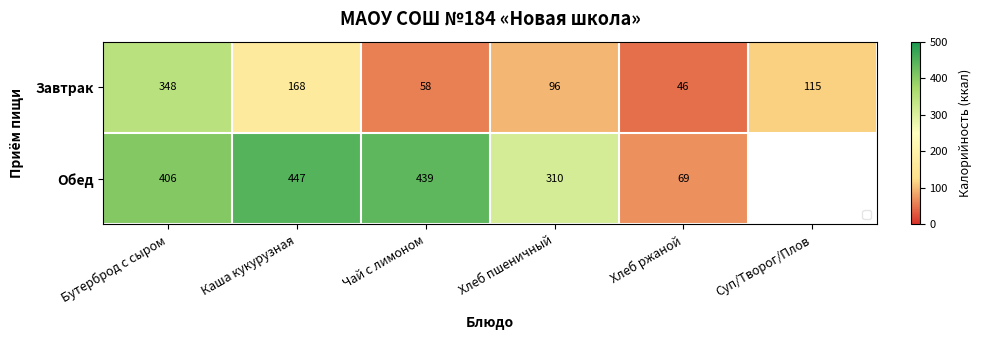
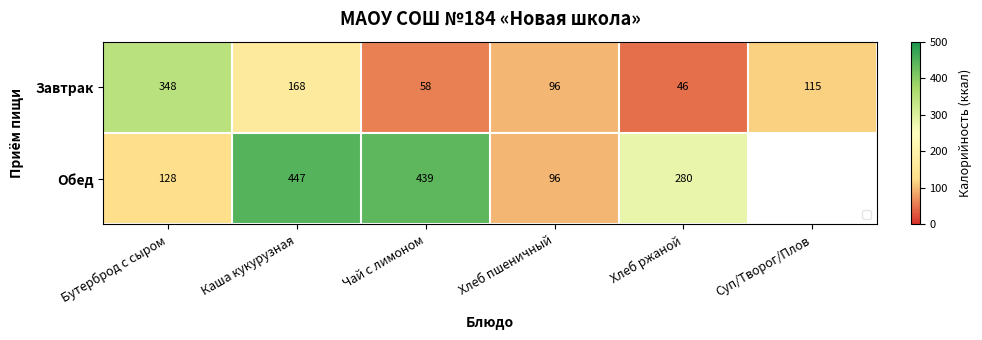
Обед, Бутерброд с сыром: 406 -> 128
Обед, Хлеб пшеничный: 310 -> 96
Обед, Хлеб ржаной: 69 -> 280
